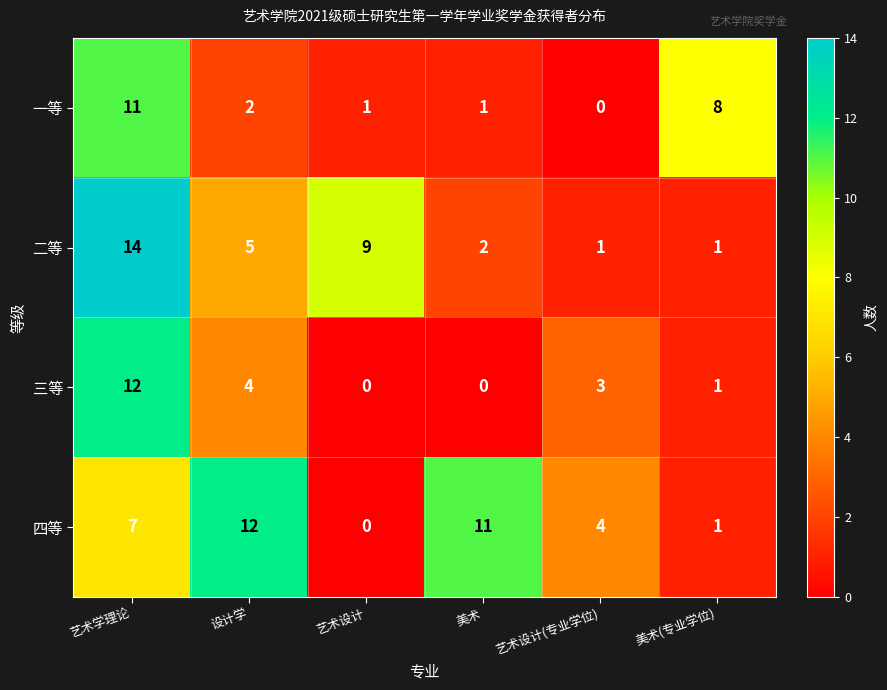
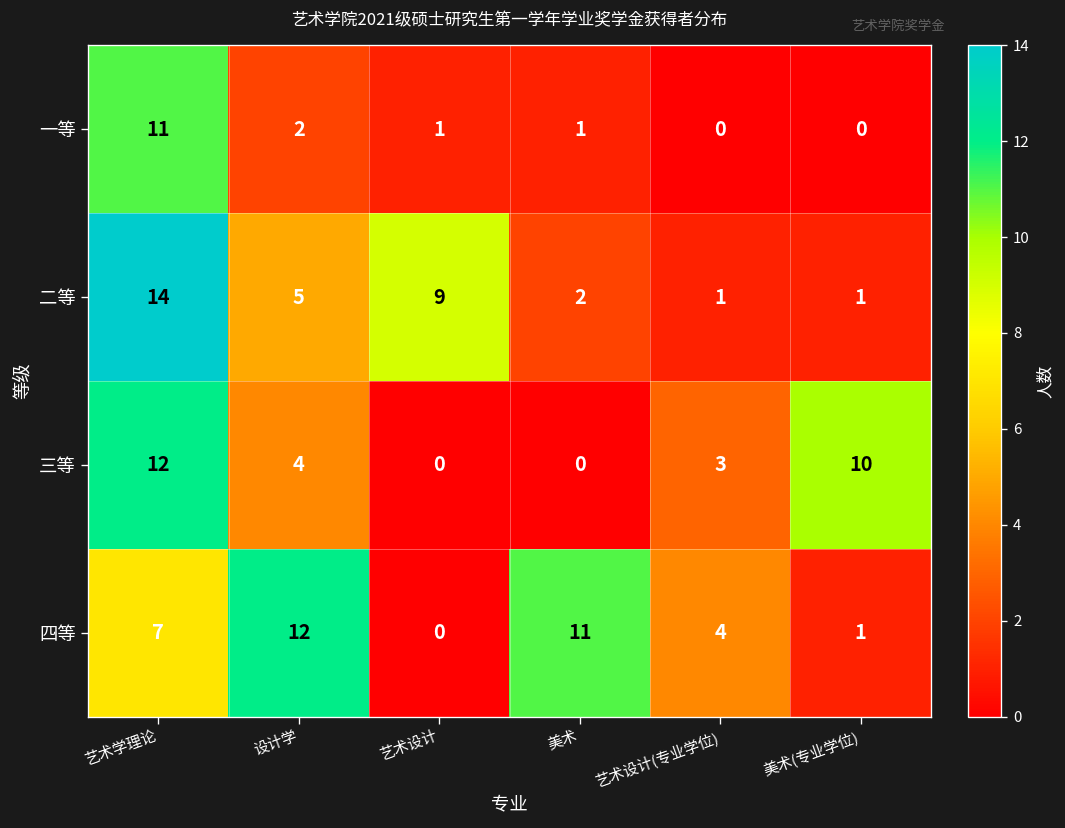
一等, 美术(专业学位): 8 -> 0
三等, 美术(专业学位): 1 -> 10
